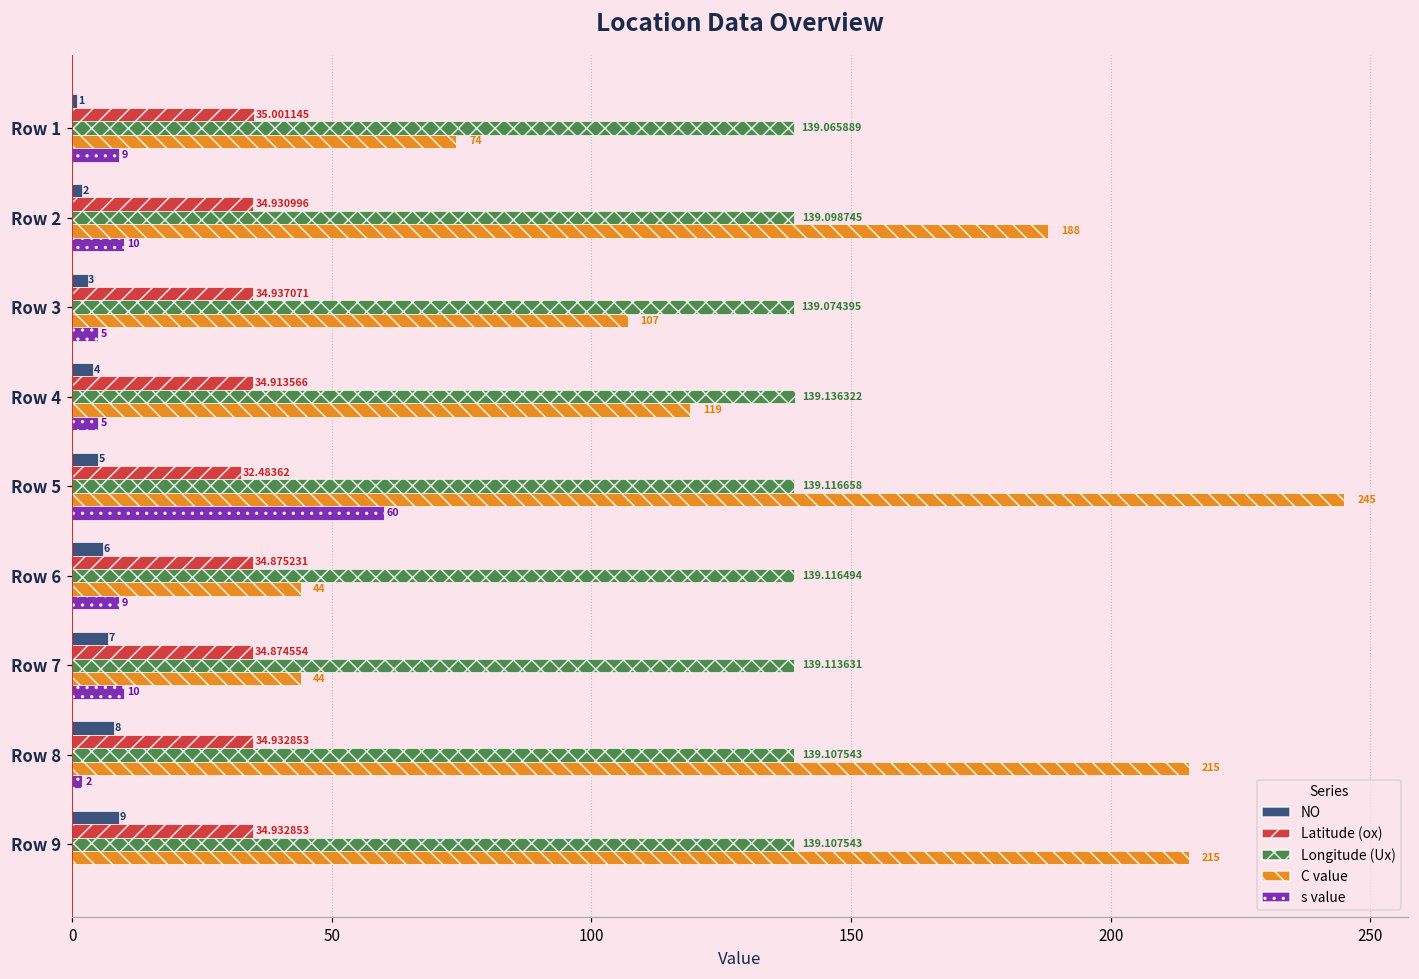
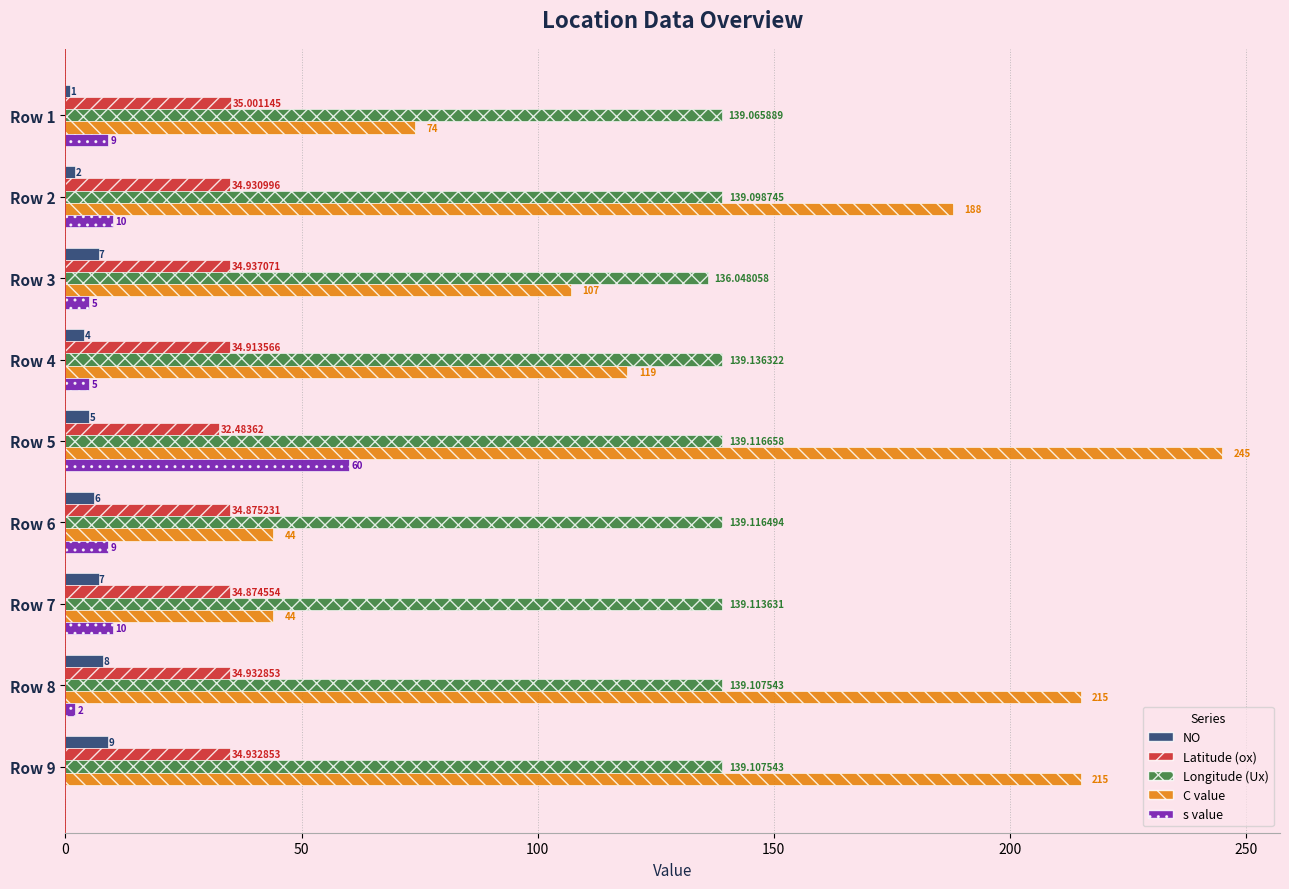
NO, Row 3: 3 -> 7
Longitude (Ux), Row 3: 139.074395 -> 136.048058
